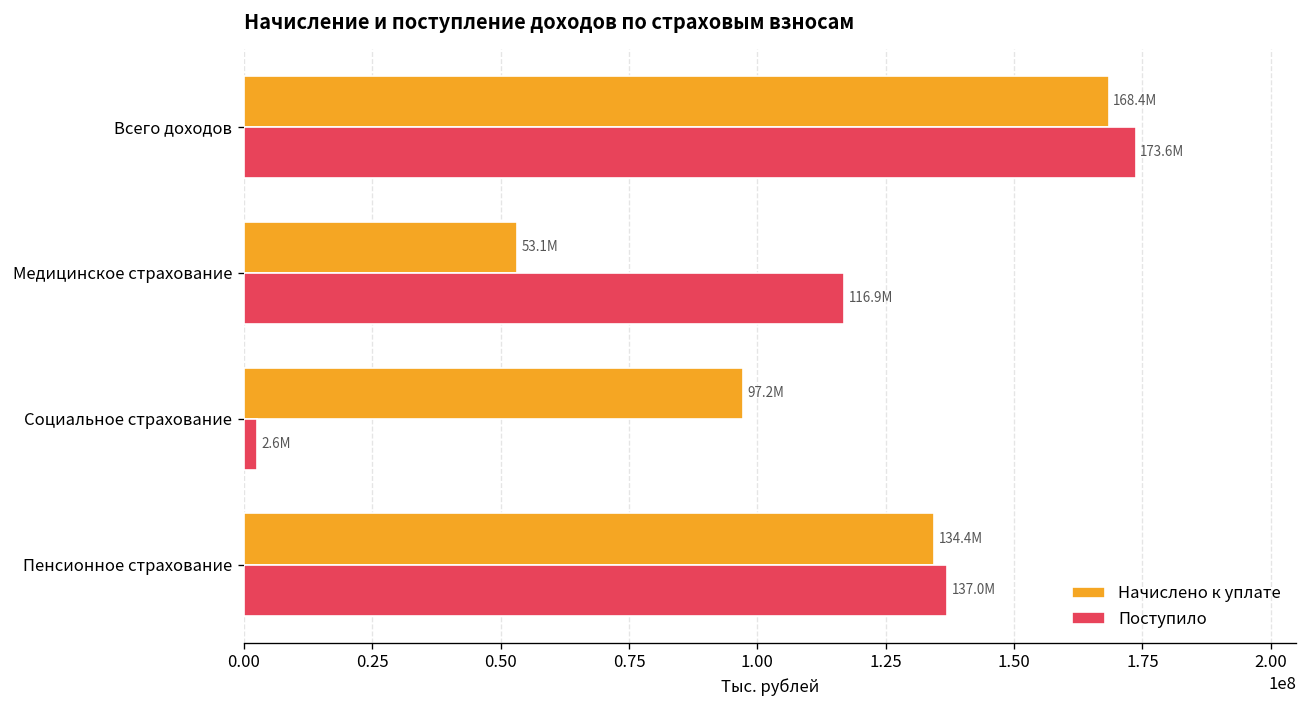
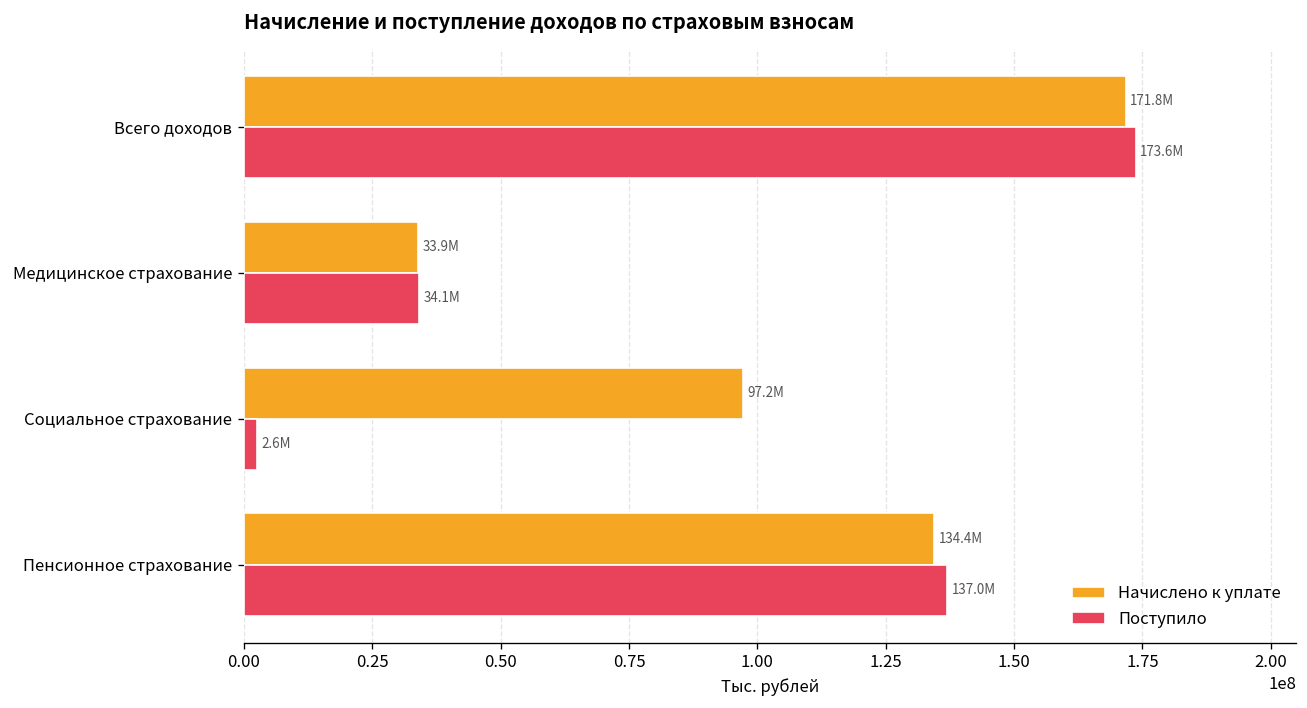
Начислено к уплате, Всего доходов: 168.4M -> 171.8M
Начислено к уплате, Медицинское страхование: 53.1M -> 33.9M
Поступило, Медицинское страхование: 116.9M -> 34.1M
